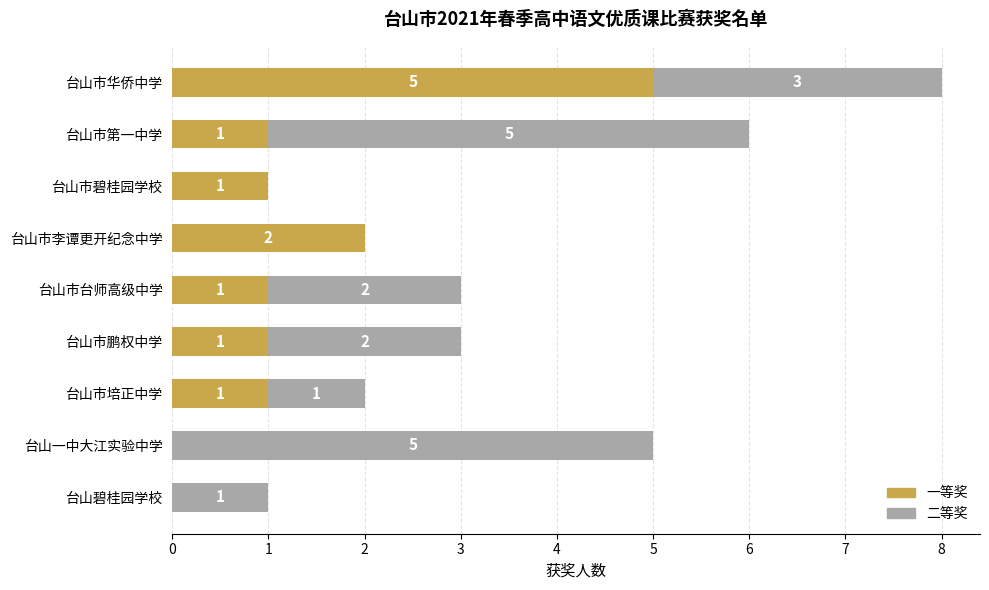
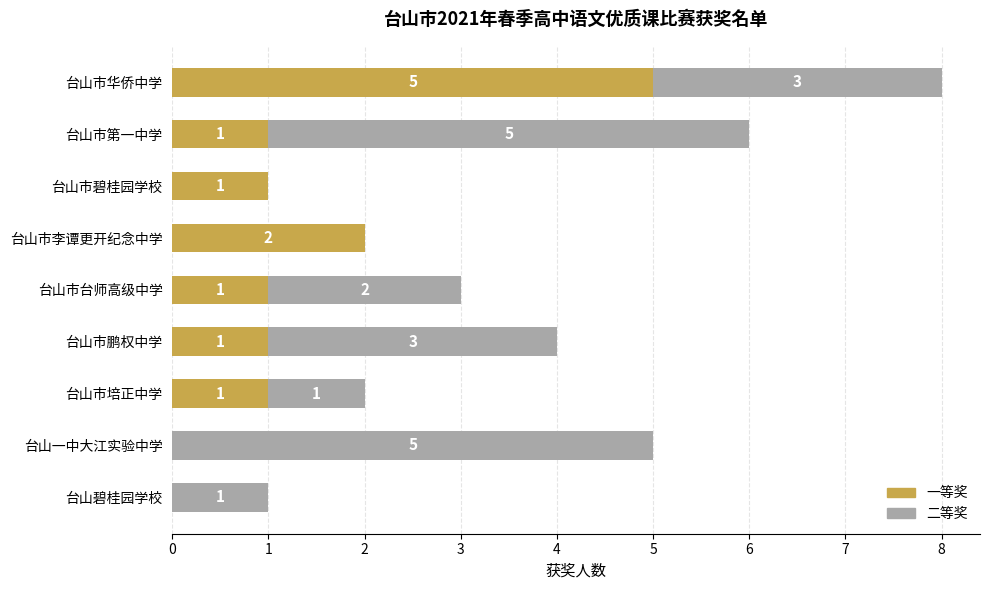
二等奖, 台山市鹏权中学: 2 -> 3
